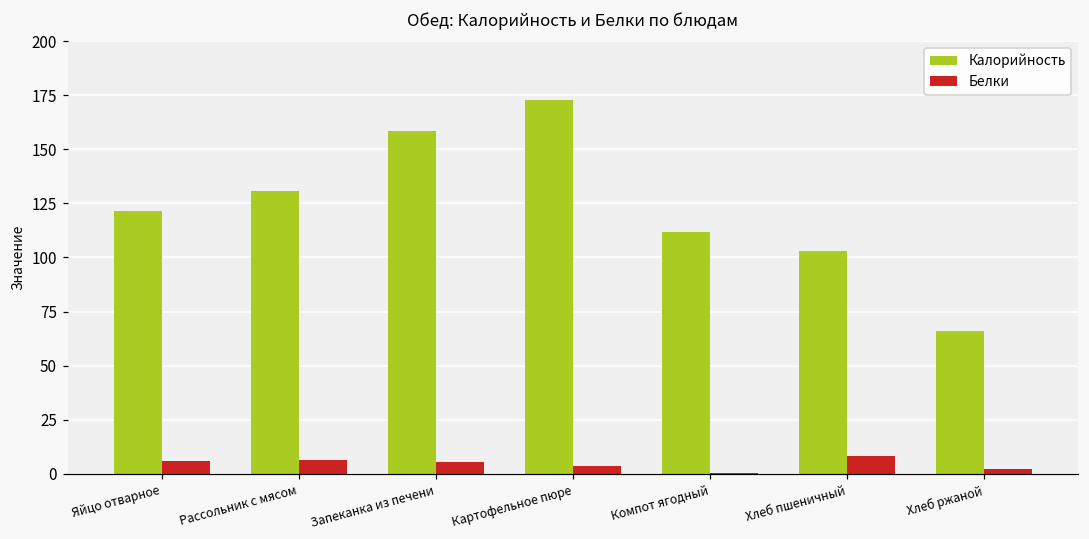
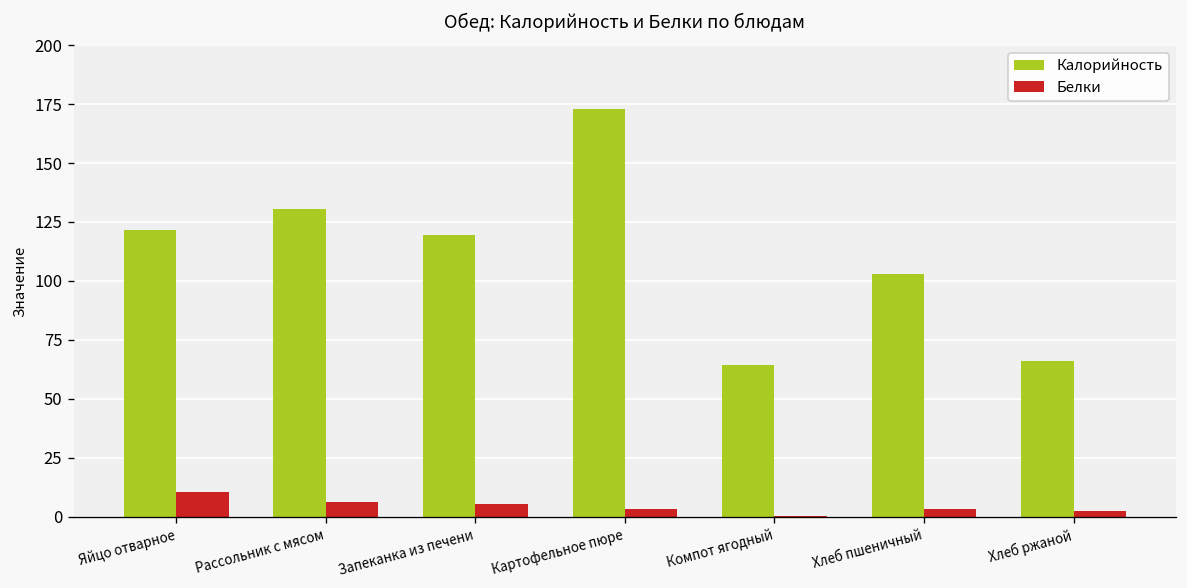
Белки, Яйцо отварное: 6 -> 11
Калорийность, Запеканка из печени: 159 -> 119
Калорийность, Компот ягодный: 112 -> 64
Белки, Хлеб пшеничный: 8 -> 3
